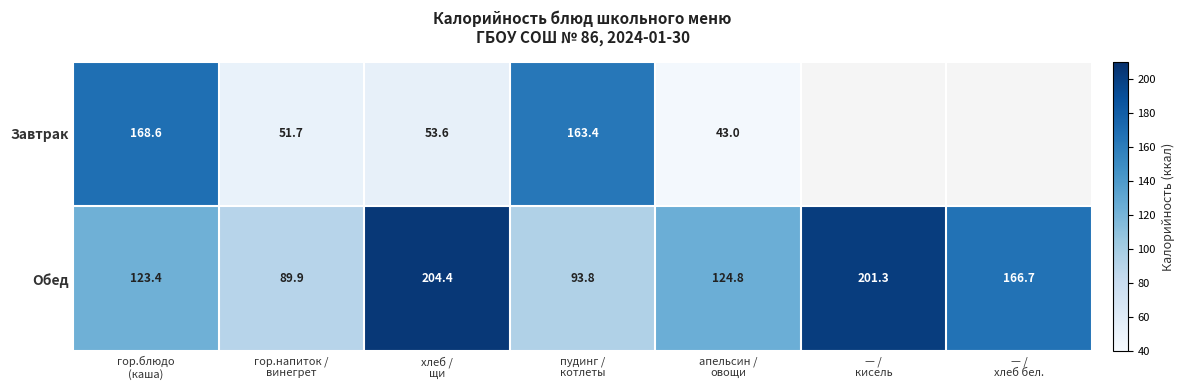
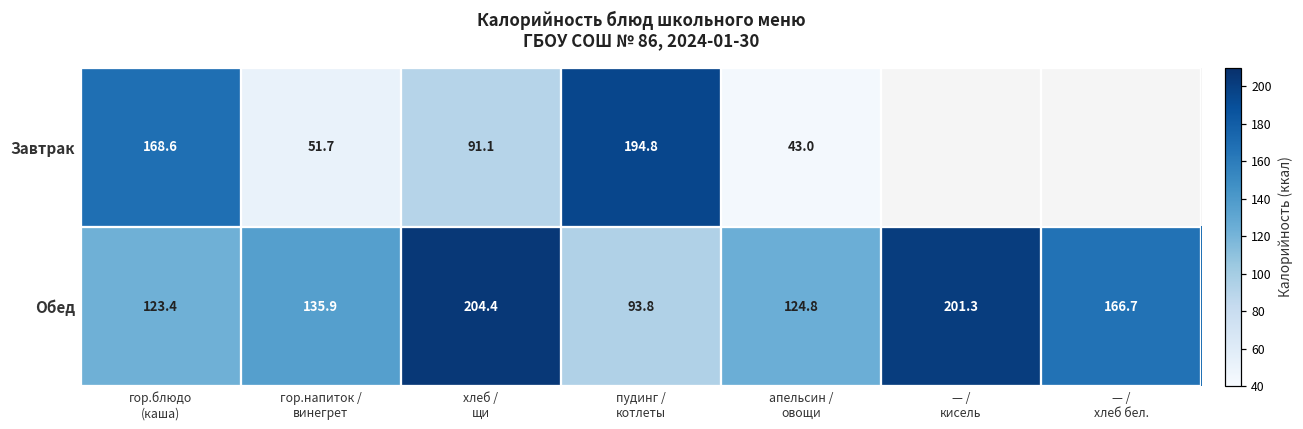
Завтрак, хлеб / щи: 53.6 -> 91.1
Завтрак, пудинг / котлеты: 163.4 -> 194.8
Обед, гор.напиток / винегрет: 89.9 -> 135.9
